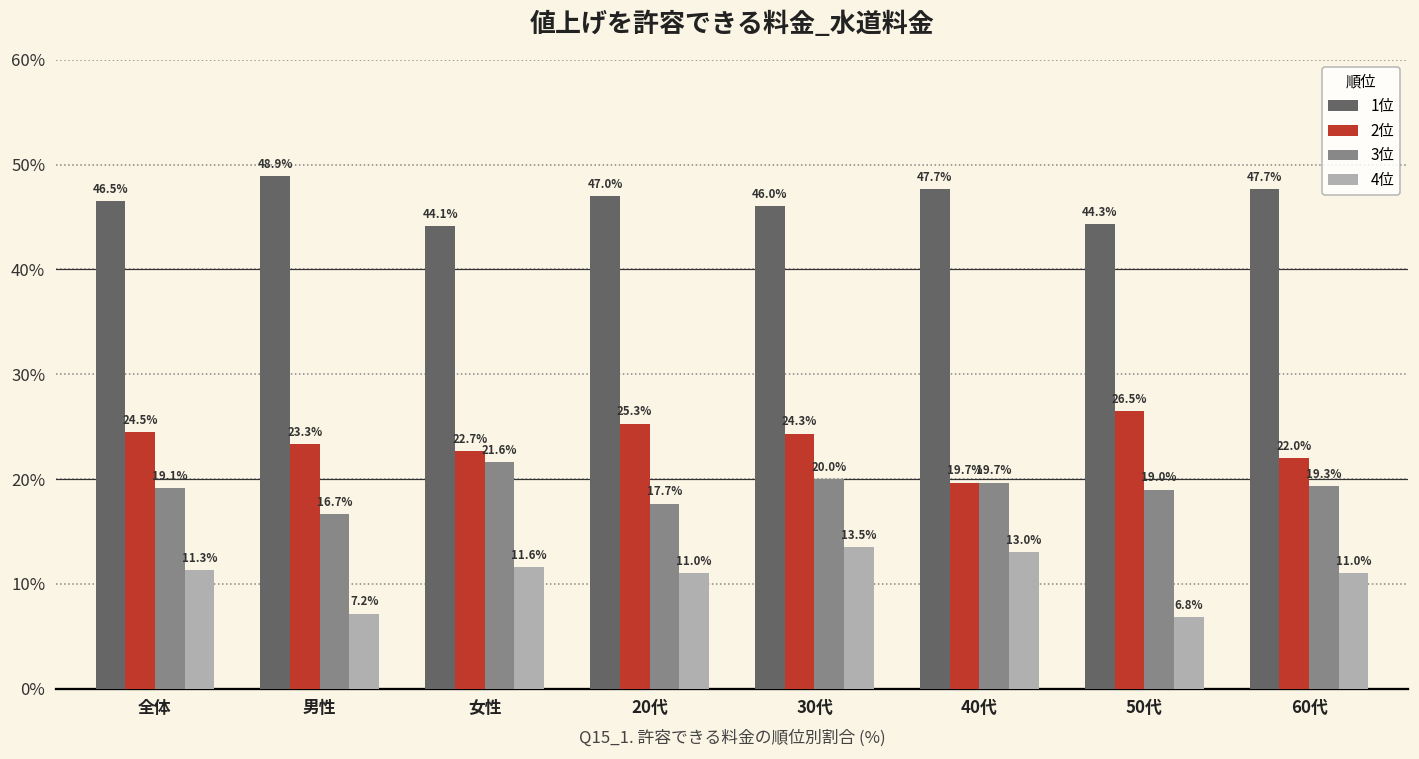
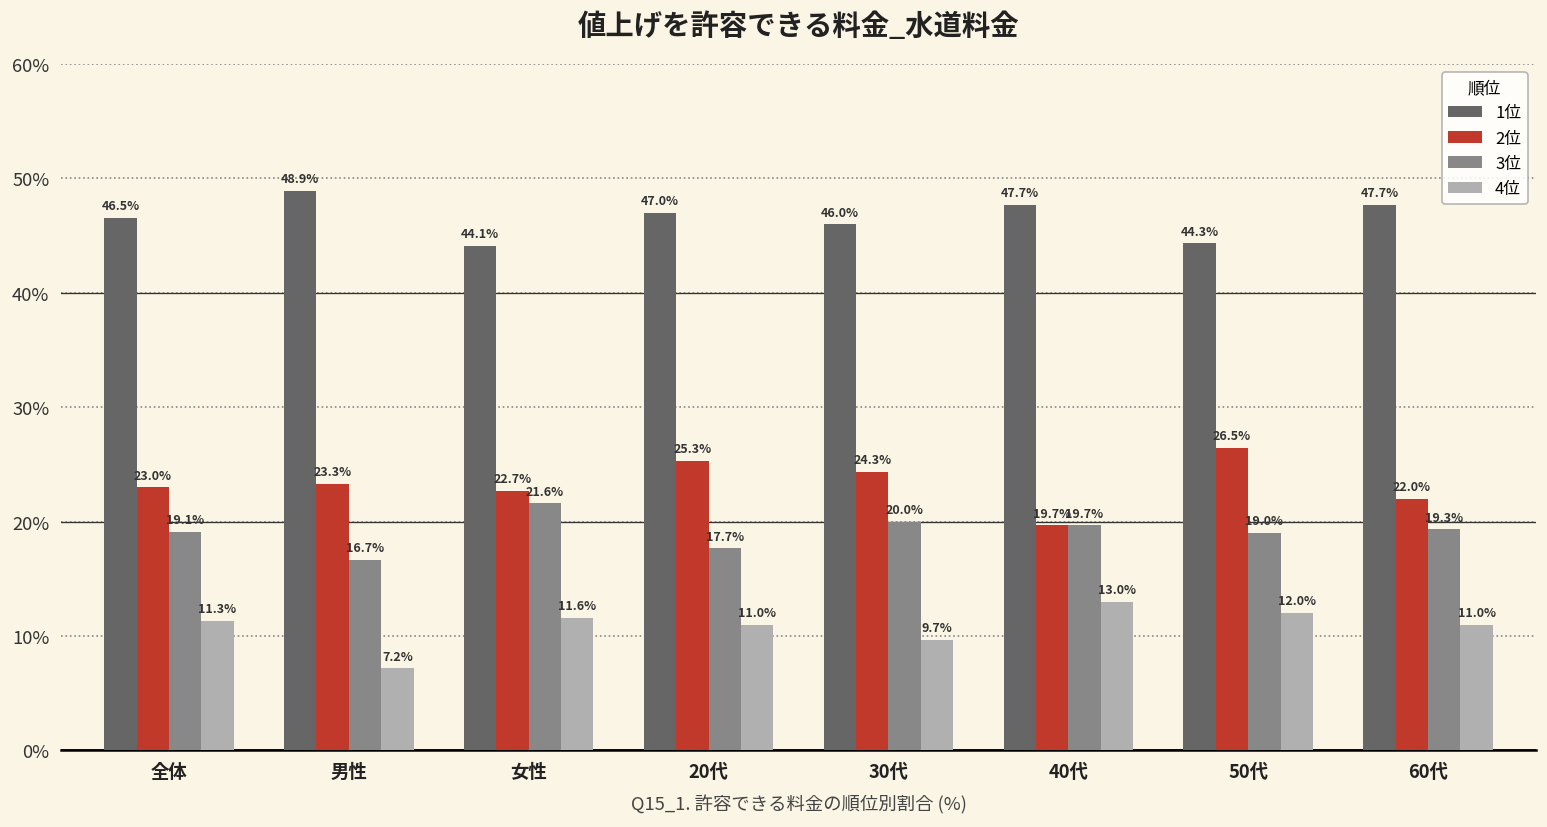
2位, 全体: 24.5% -> 23.0%
4位, 30代: 13.5% -> 9.7%
4位, 50代: 6.8% -> 12.0%
